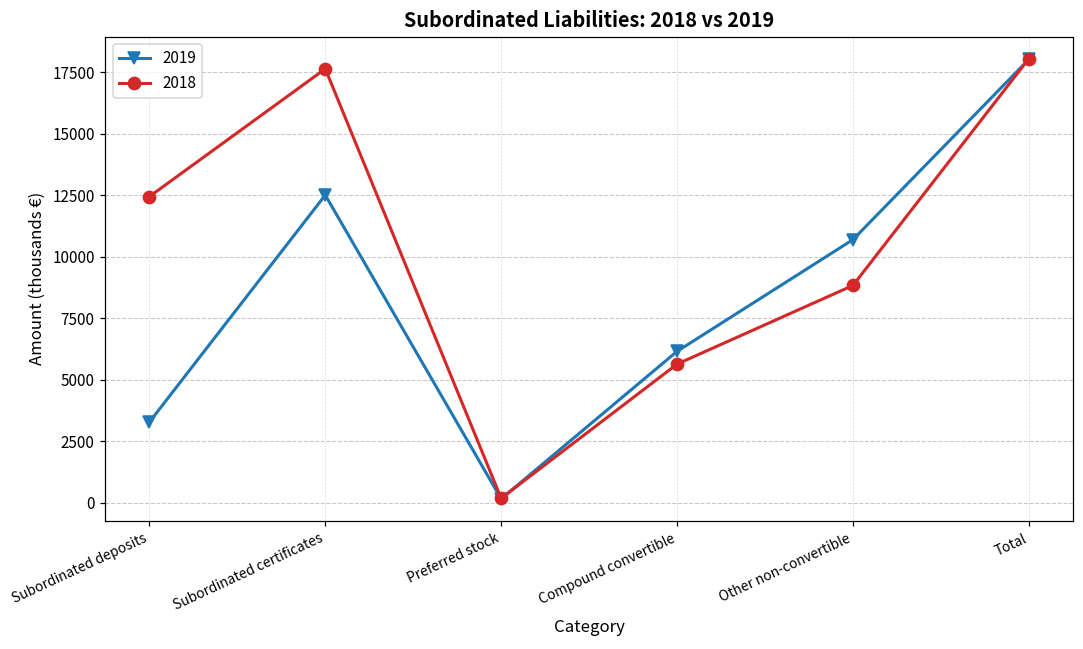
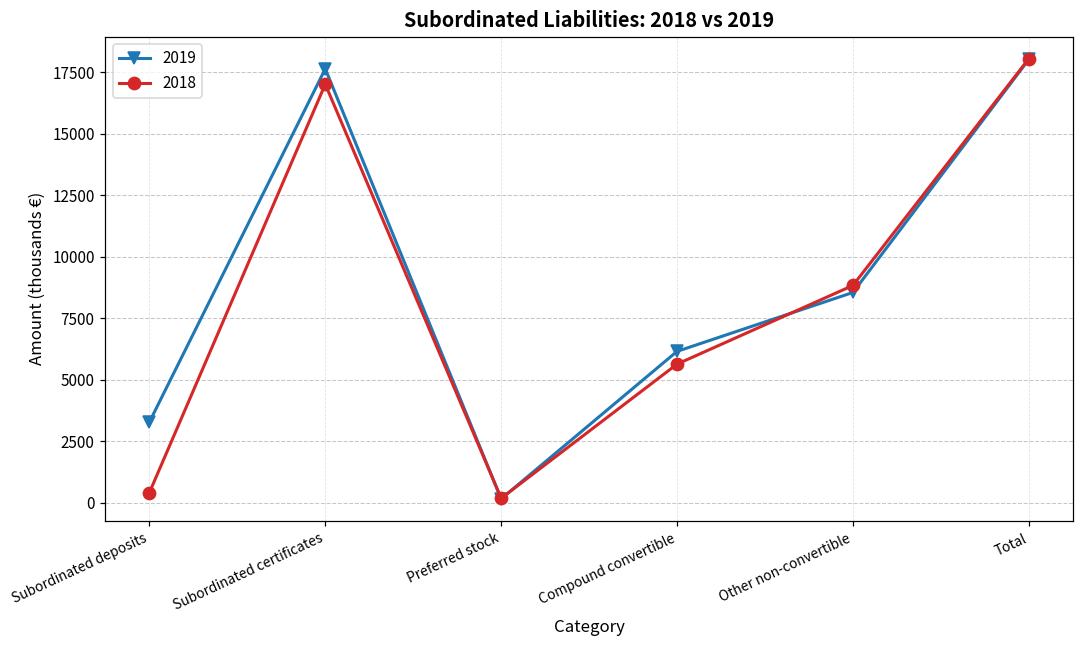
2018, Subordinated deposits: 12400 -> 400
2019, Subordinated certificates: 12500 -> 17600
2018, Subordinated certificates: 17600 -> 17000
2019, Other non-convertible: 10700 -> 8500
